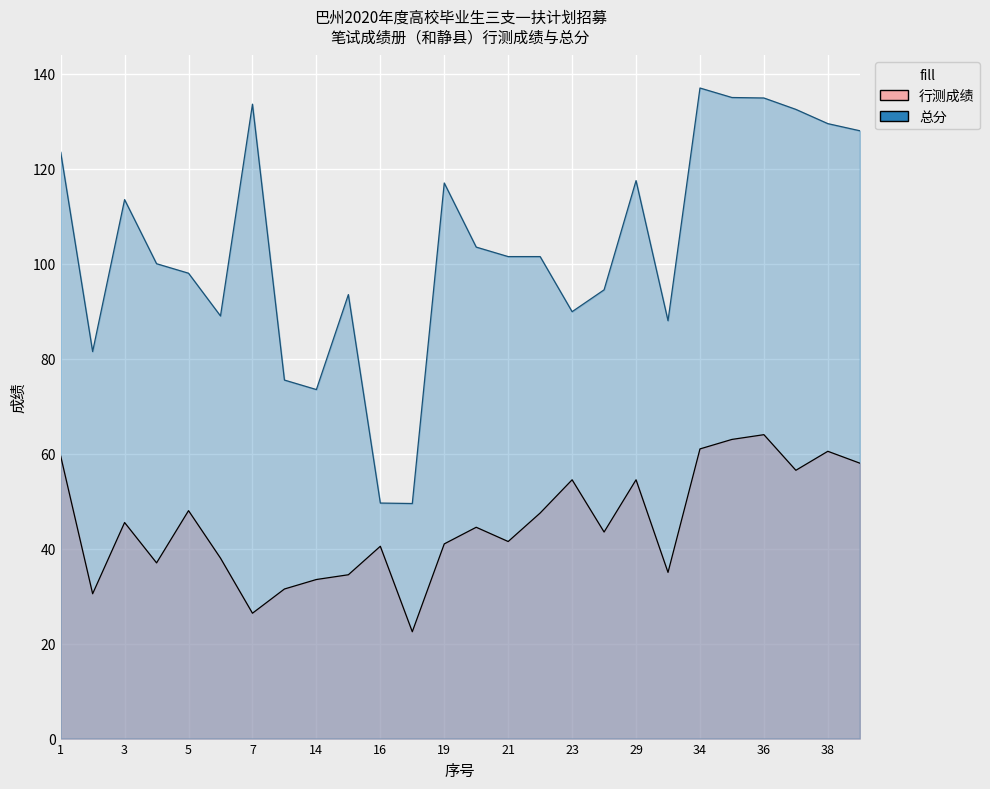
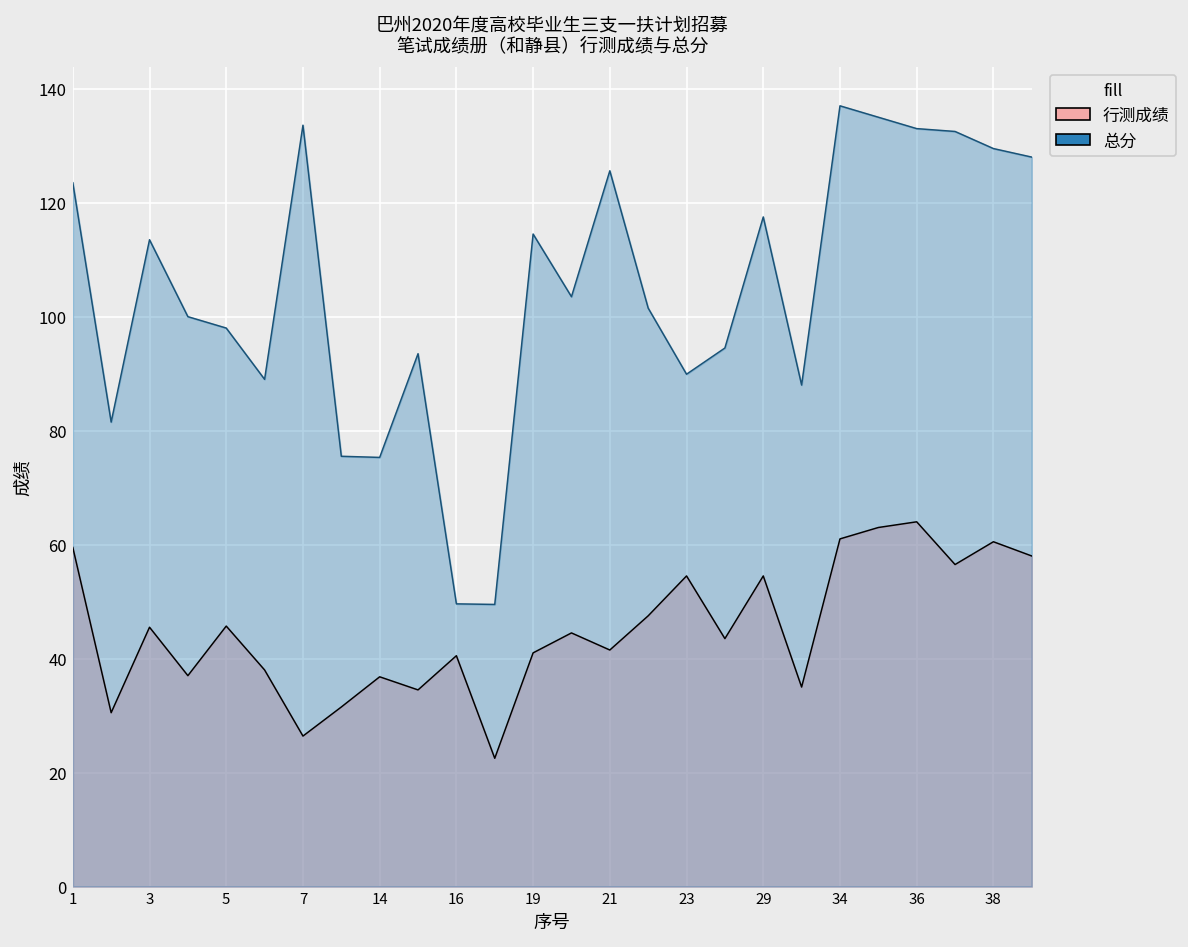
行测成绩, 5: 48 -> 46
行测成绩, 14: 34 -> 37
总分, 14: 74 -> 75
总分, 19: 117 -> 115
总分, 21: 102 -> 126
总分, 36: 135 -> 133
